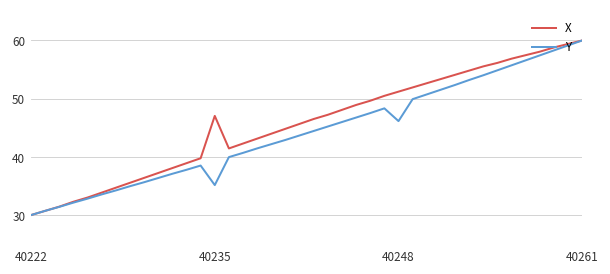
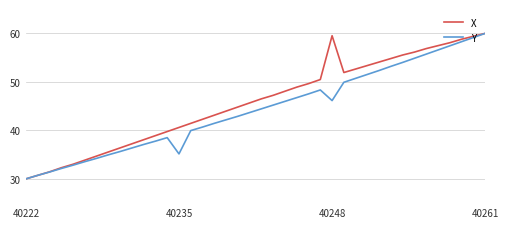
X, 40235: 47 -> 41
X, 40248: 51 -> 60
